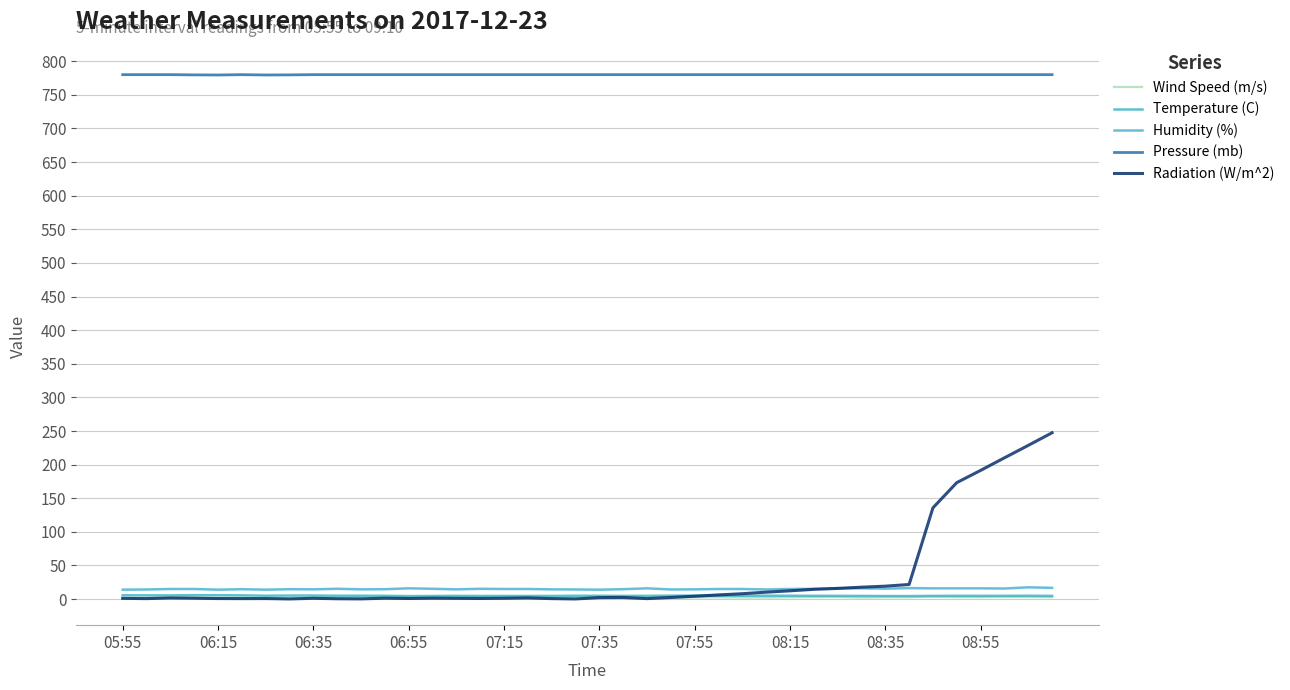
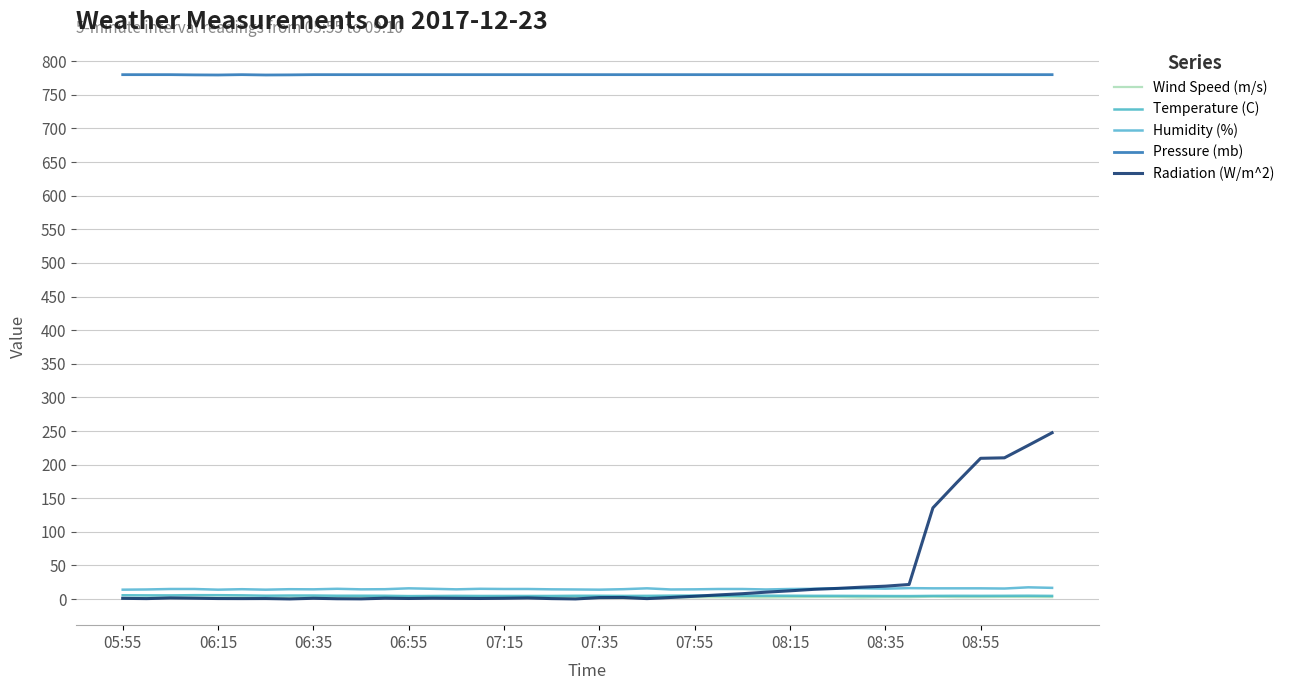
Radiation (W/m^2), 08:55: 190 -> 210
